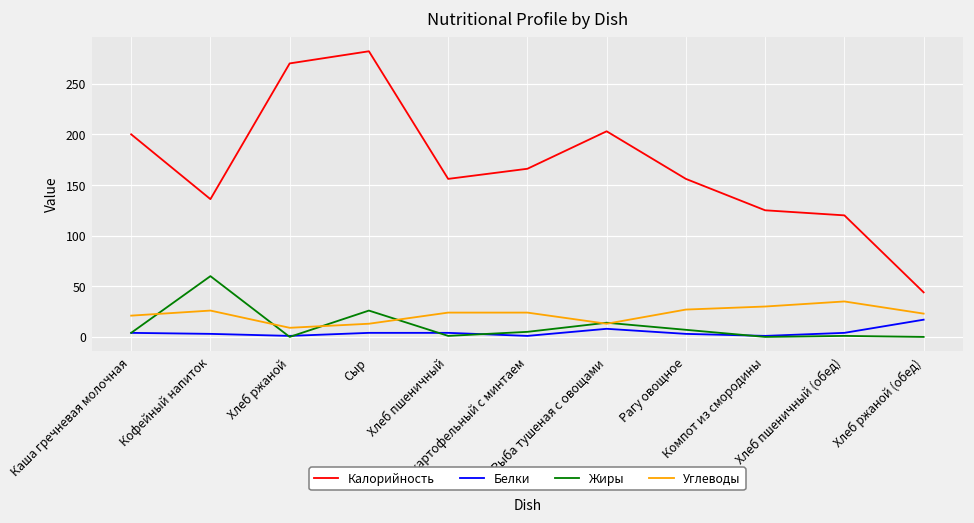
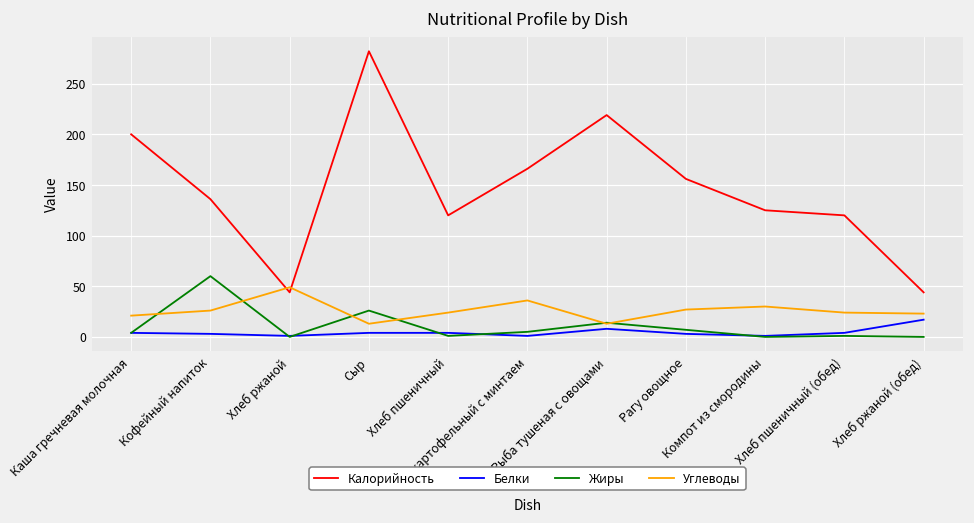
Калорийность, Хлеб ржаной: 270 -> 40
Углеводы, Хлеб ржаной: 10 -> 50
Калорийность, Хлеб пшеничный: 160 -> 120
Углеводы, Суп картофельный с минтаем: 20 -> 40
Калорийность, Рыба тушеная с овощами: 200 -> 220
Углеводы, Хлеб пшеничный (обед): 40 -> 20
